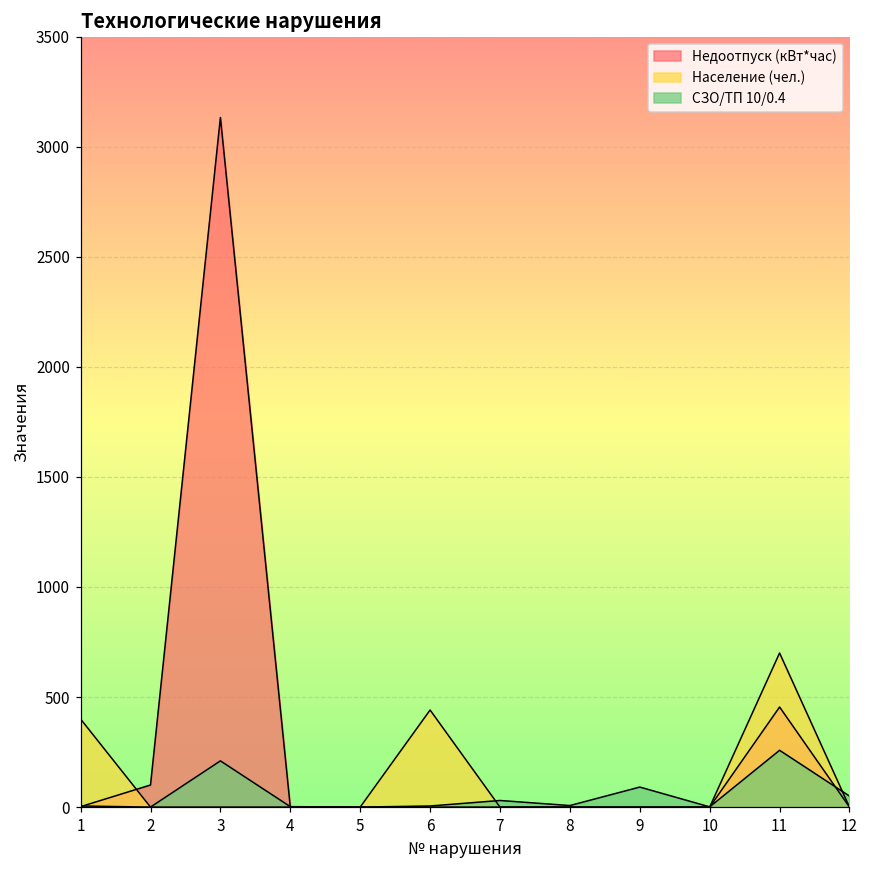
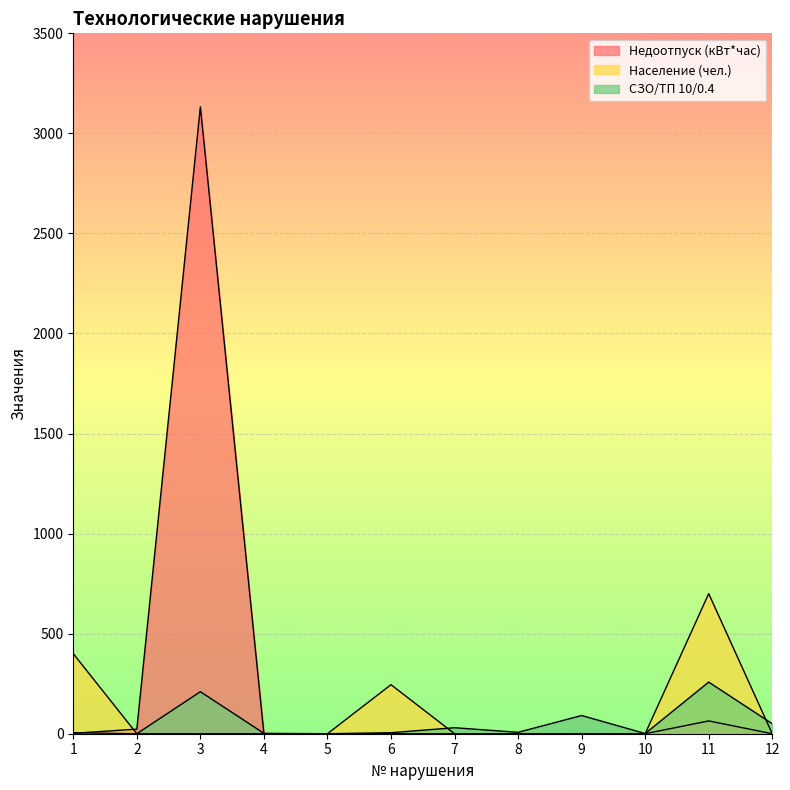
Недоотпуск (кВт*час), 2: 100 -> 20
Население (чел.), 6: 440 -> 250
Недоотпуск (кВт*час), 11: 450 -> 60
